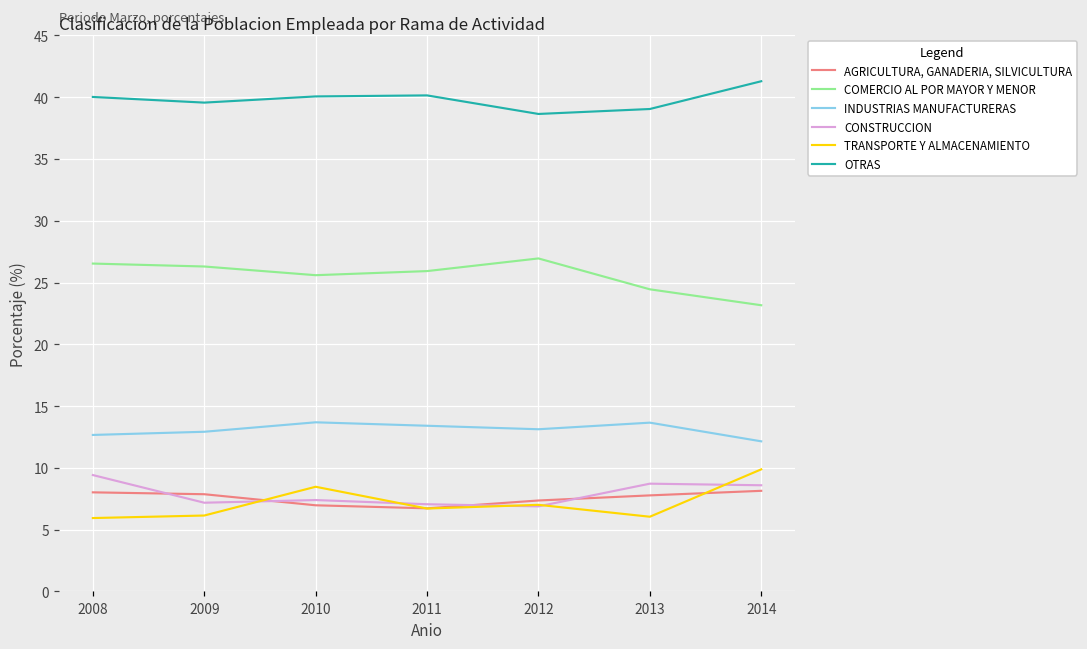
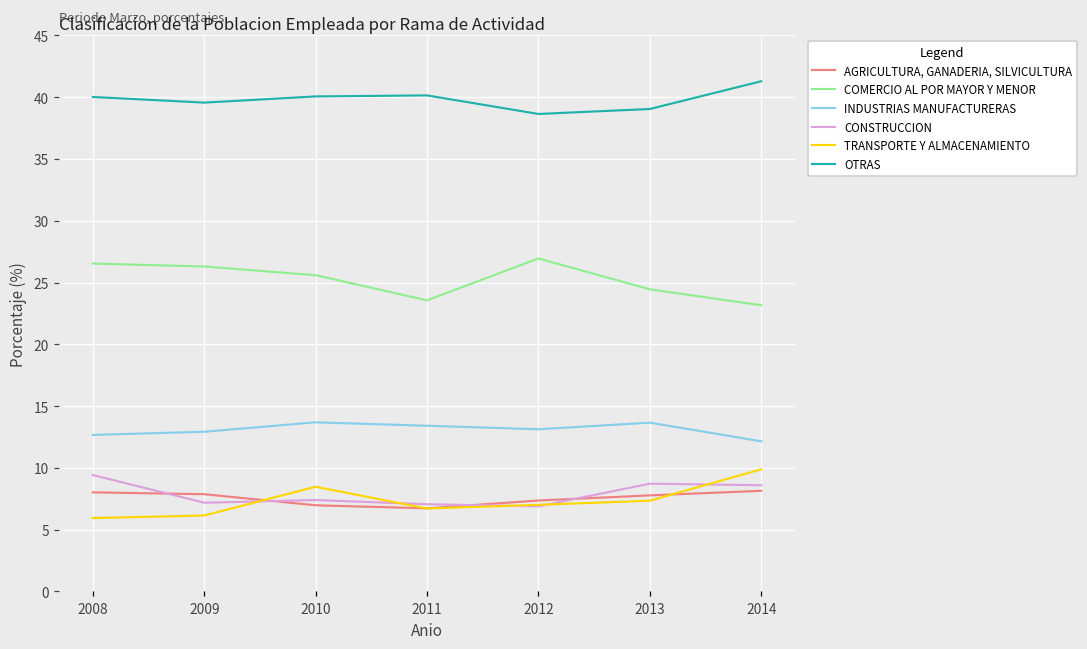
COMERCIO AL POR MAYOR Y MENOR, 2011: 25.9 -> 23.6
TRANSPORTE Y ALMACENAMIENTO, 2013: 6.1 -> 7.3
